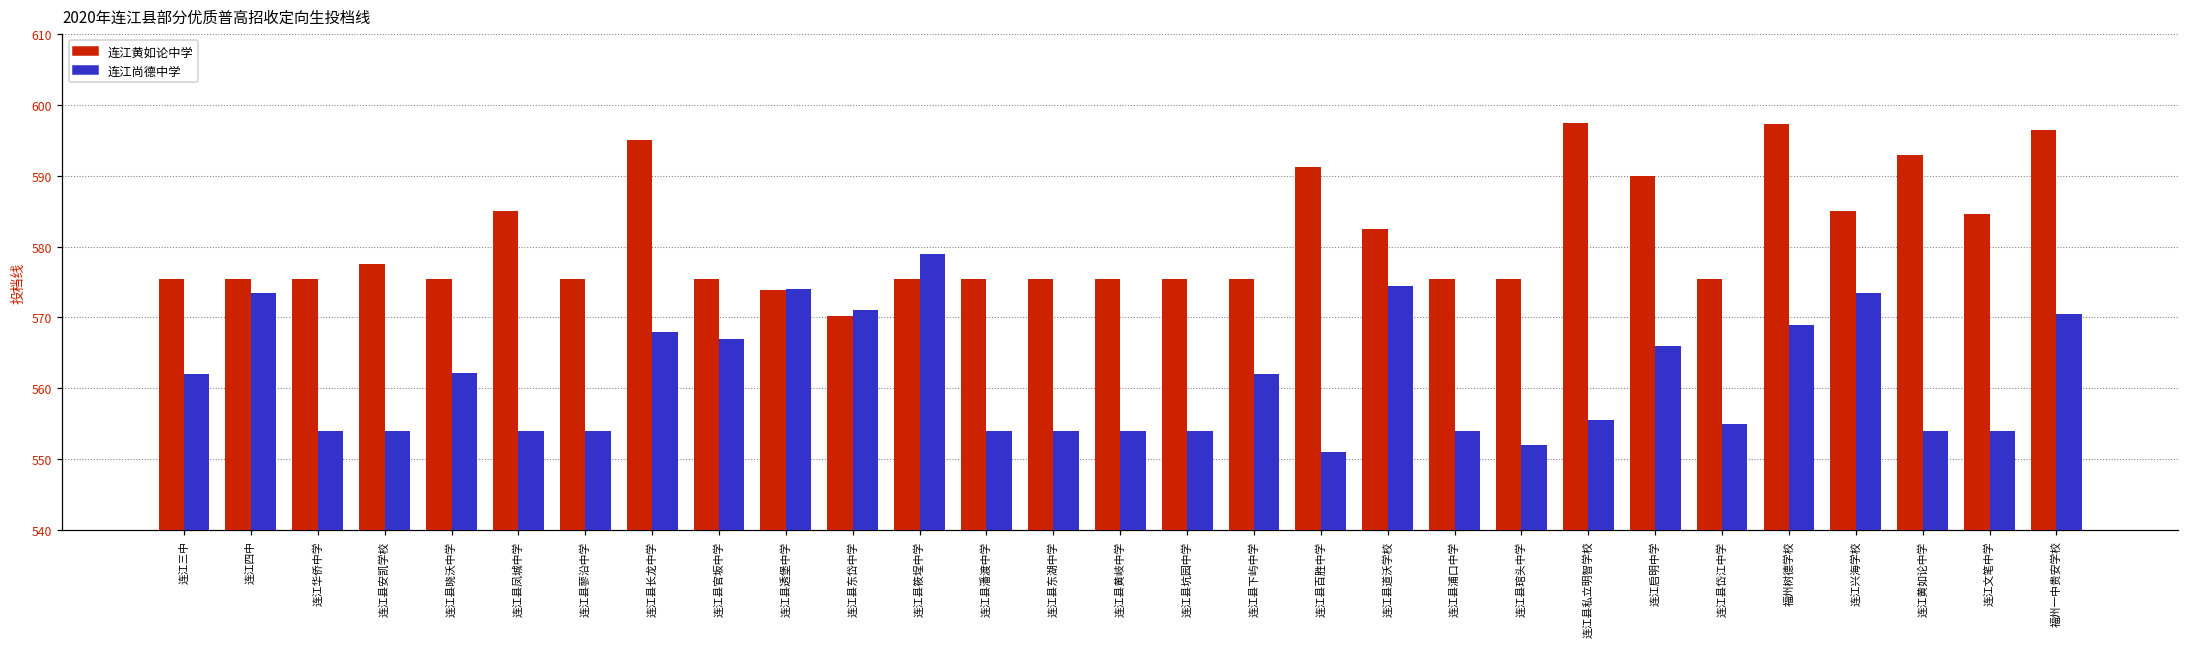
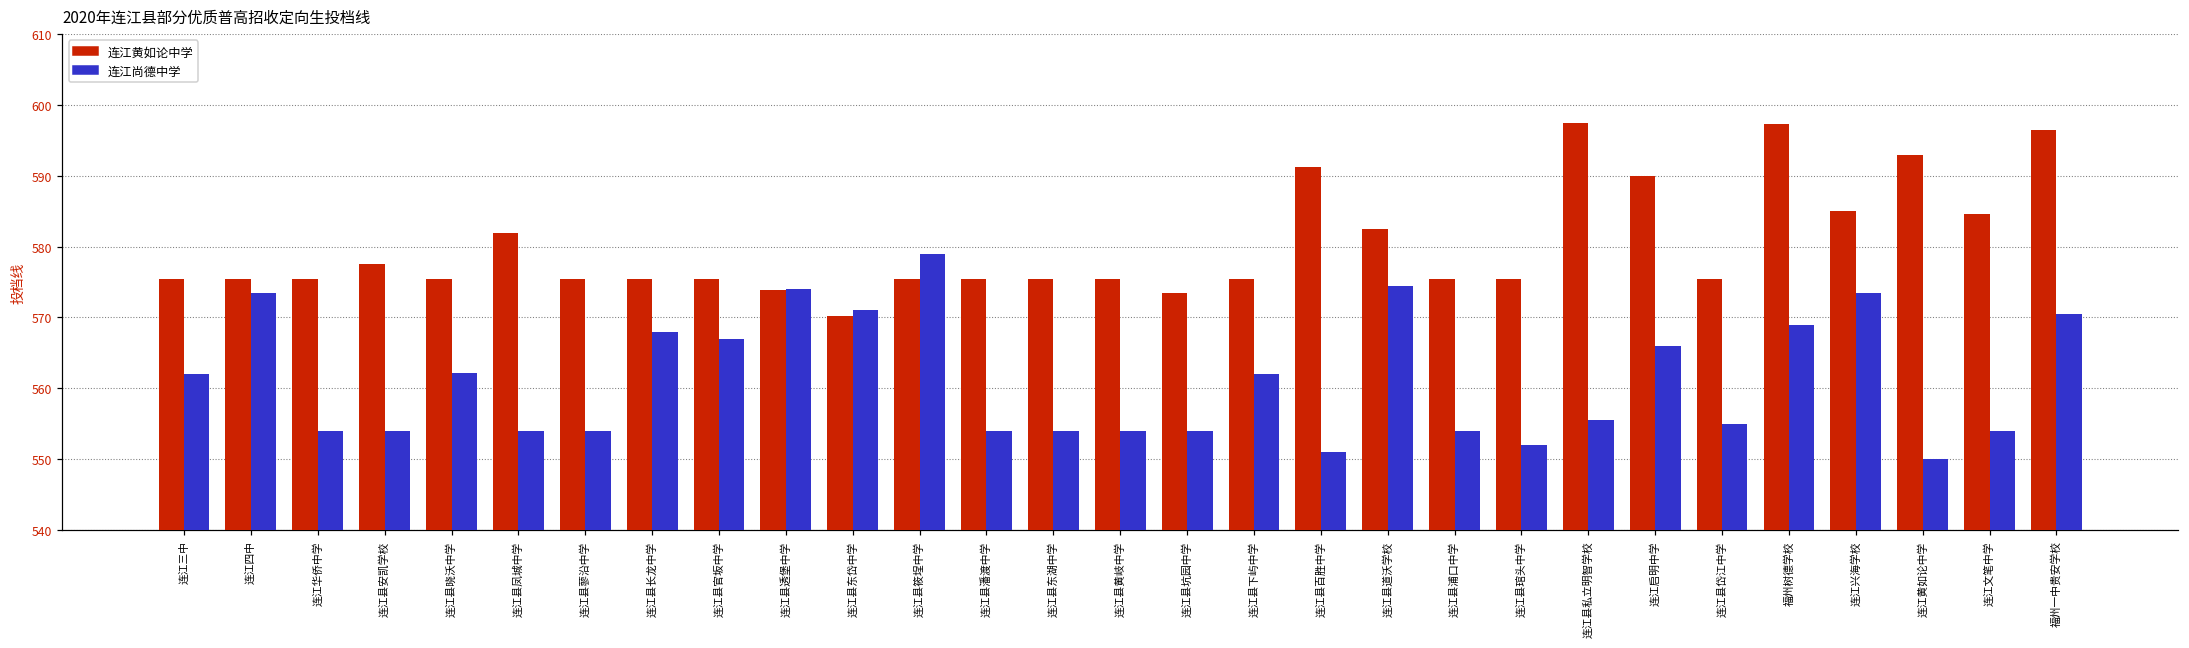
连江黄如论中学, 连江县凤城中学: 585 -> 582
连江黄如论中学, 连江县长龙中学: 595 -> 576
连江黄如论中学, 连江县坑园中学: 576 -> 573
连江尚德中学, 连江黄如论中学: 554 -> 550
